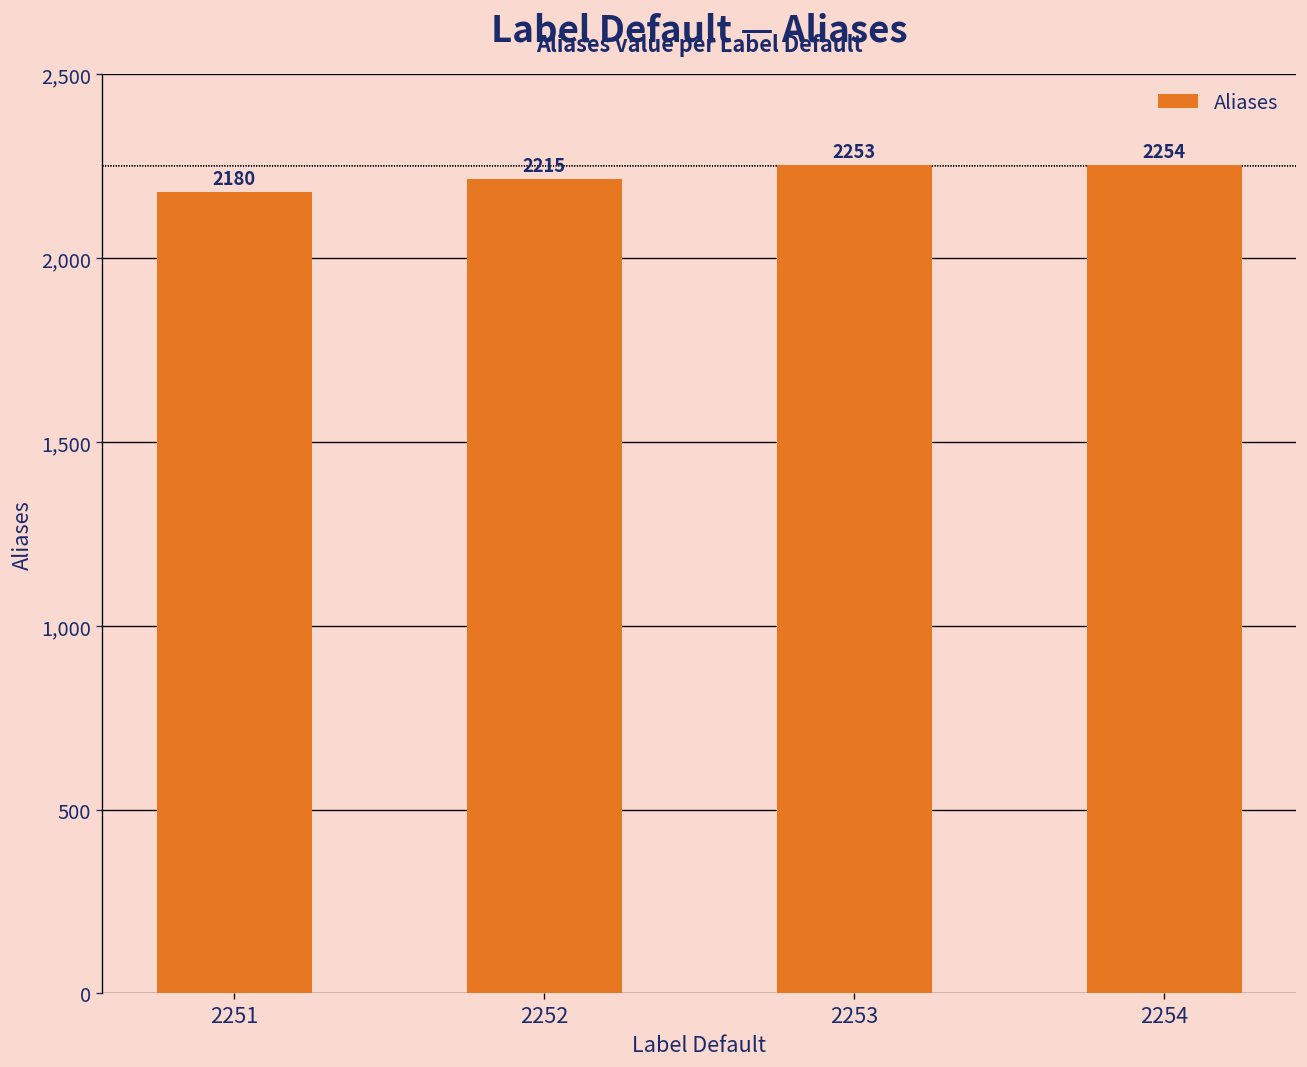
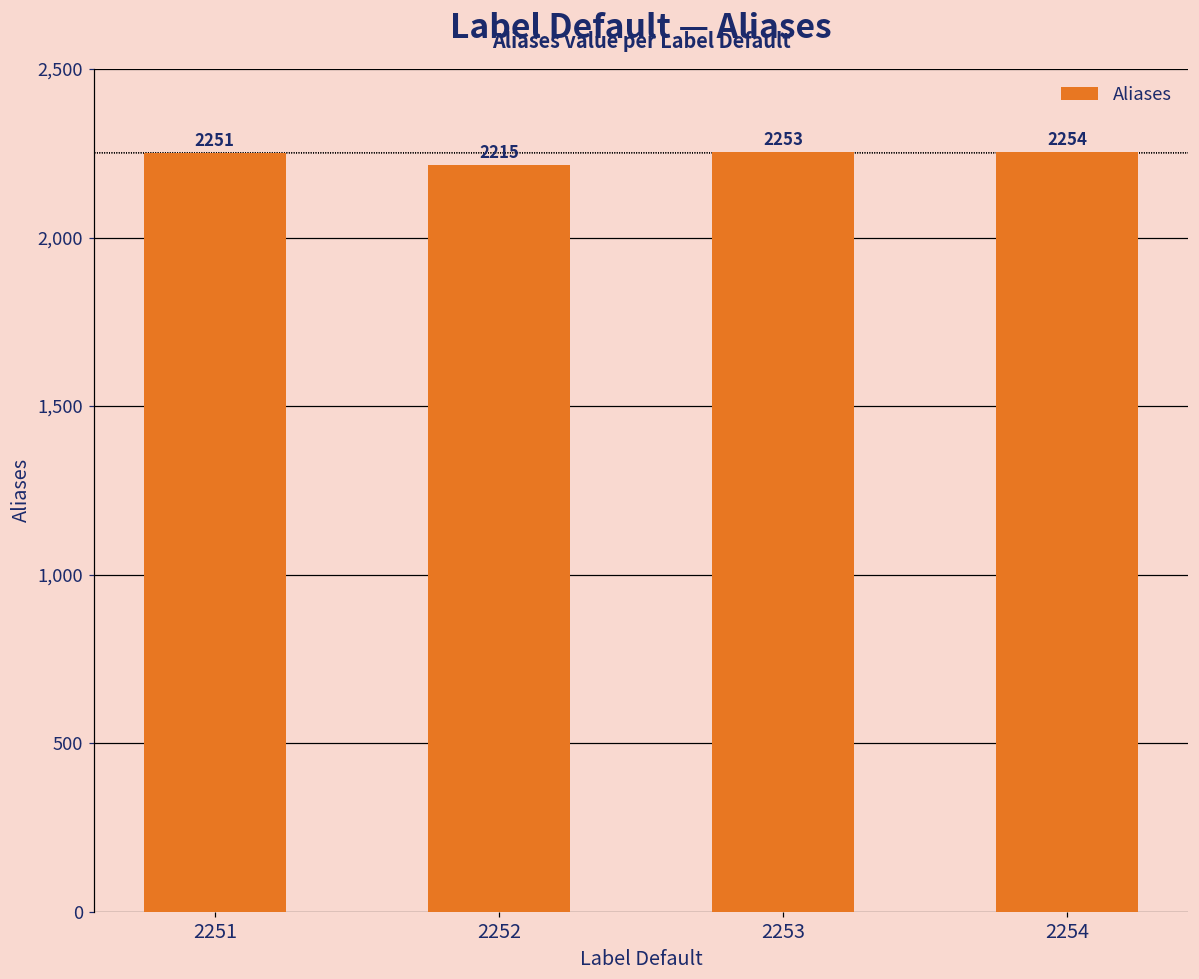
2251: 2180 -> 2251
